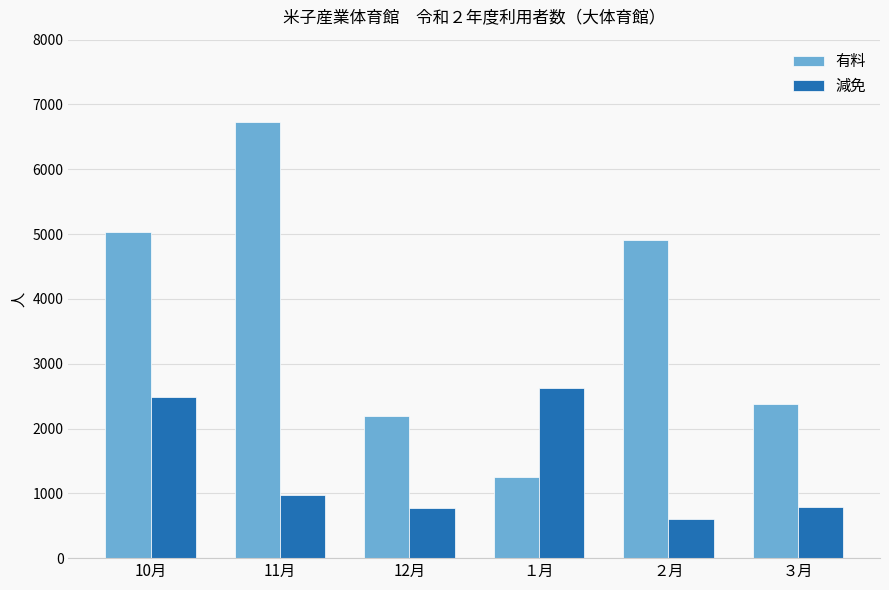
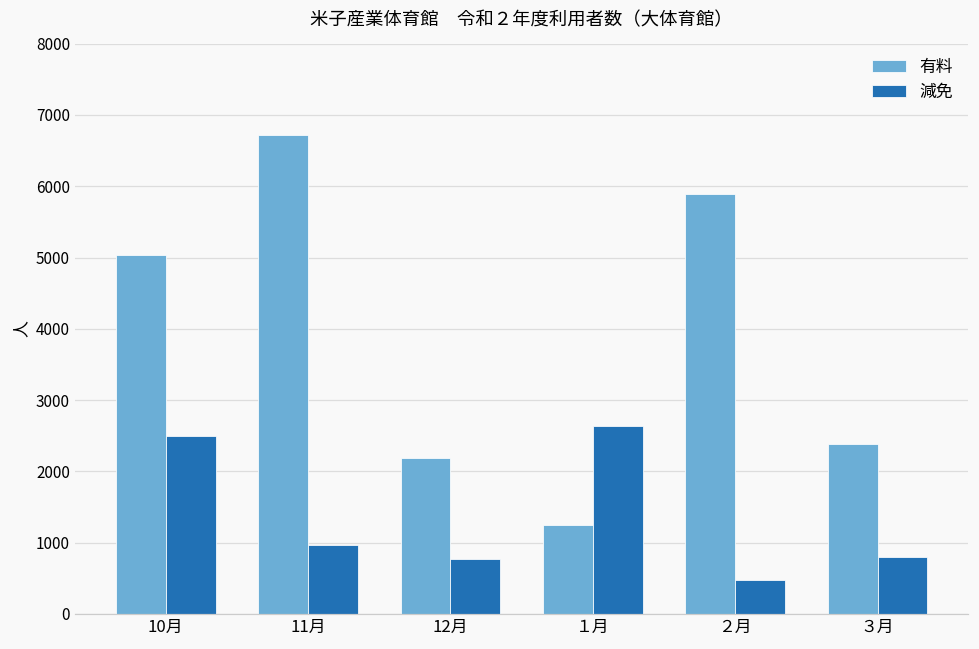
有料, ２月: 4900 -> 5900
減免, ２月: 600 -> 500
